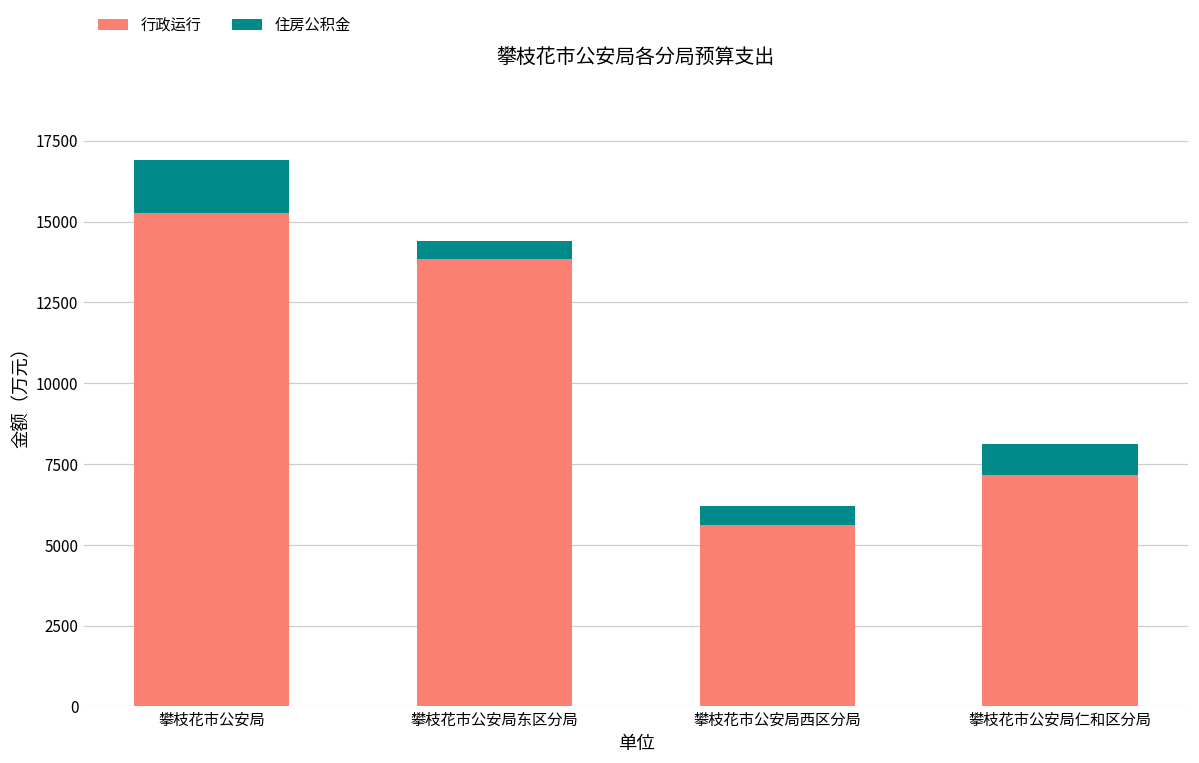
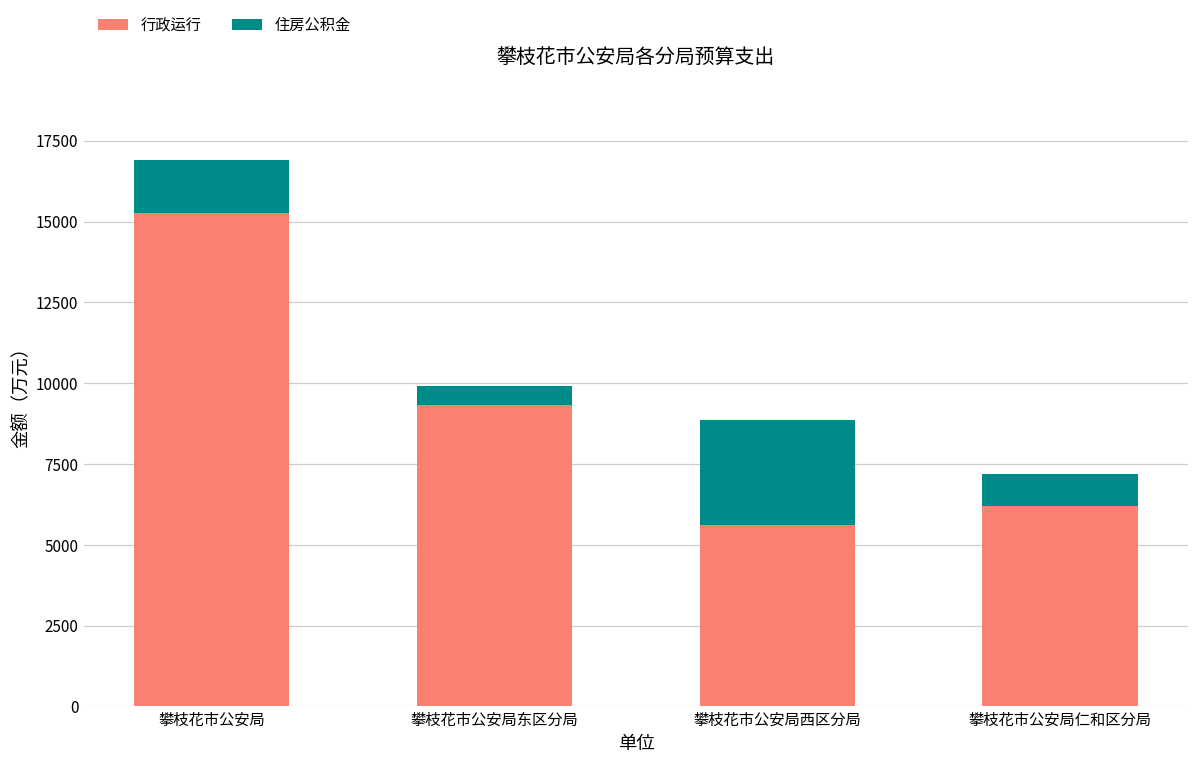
行政运行, 攀枝花市公安局东区分局: 13800 -> 9300
住房公积金, 攀枝花市公安局西区分局: 600 -> 3200
行政运行, 攀枝花市公安局仁和区分局: 7200 -> 6200
